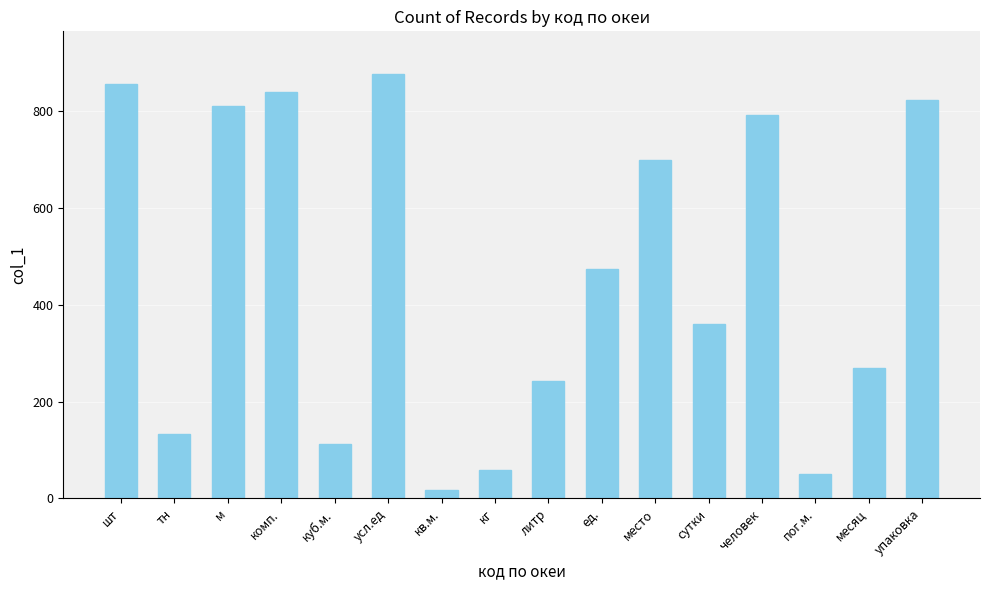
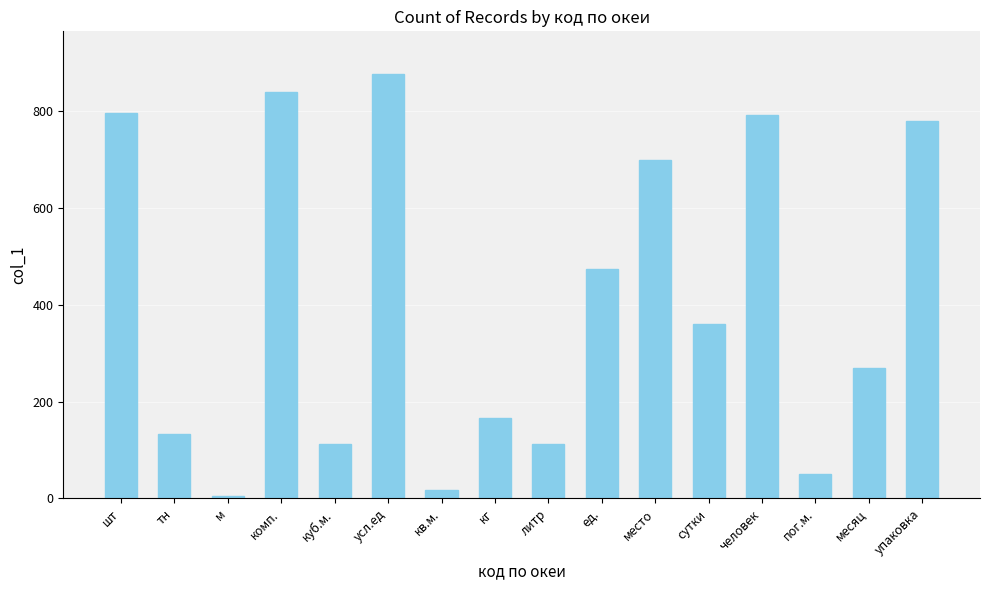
шт: 860 -> 800
м: 810 -> 10
кг: 60 -> 170
литр: 240 -> 110
упаковка: 820 -> 780
